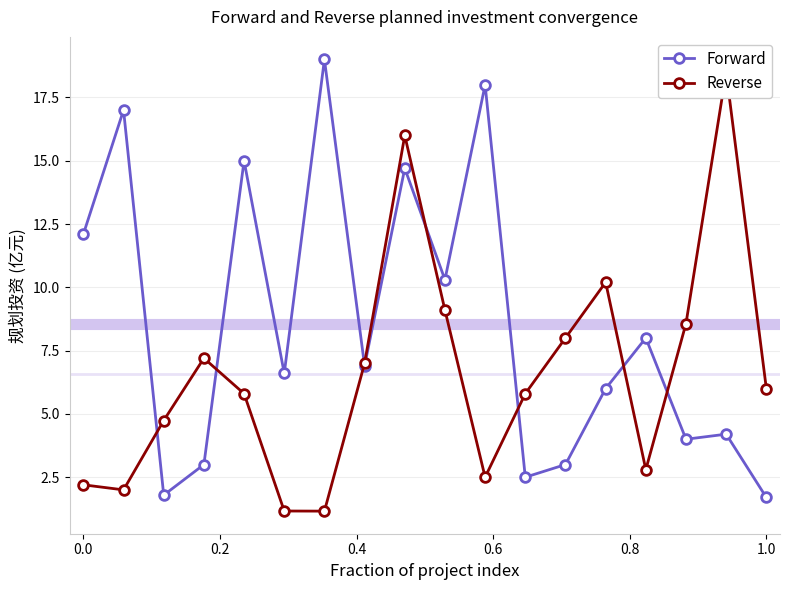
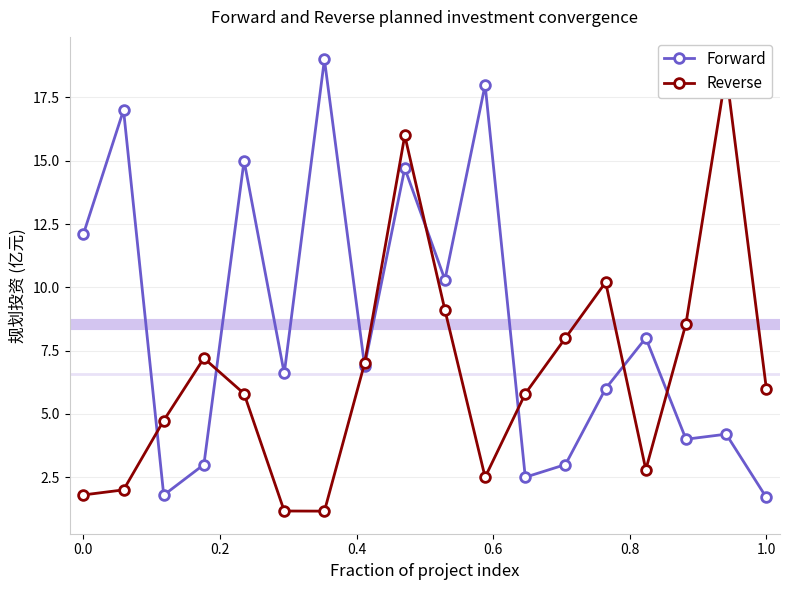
Reverse, 0.0: 2.2 -> 1.8
